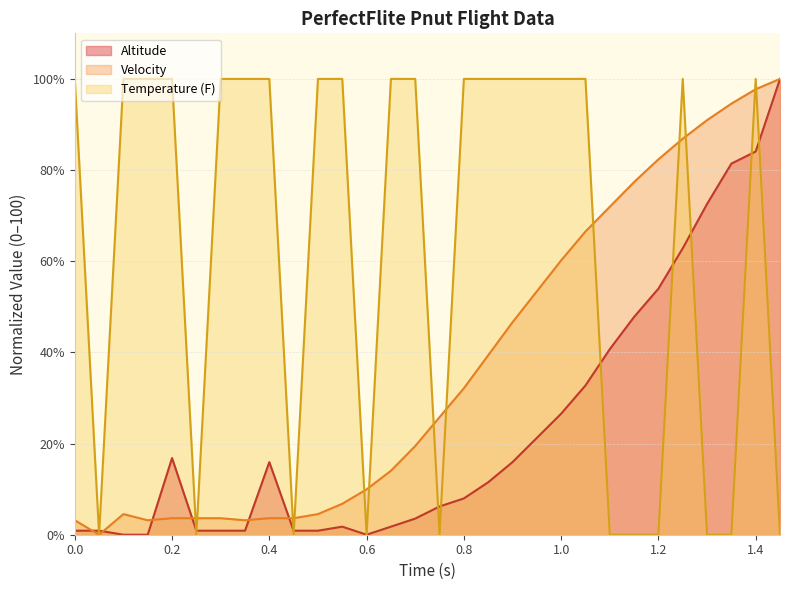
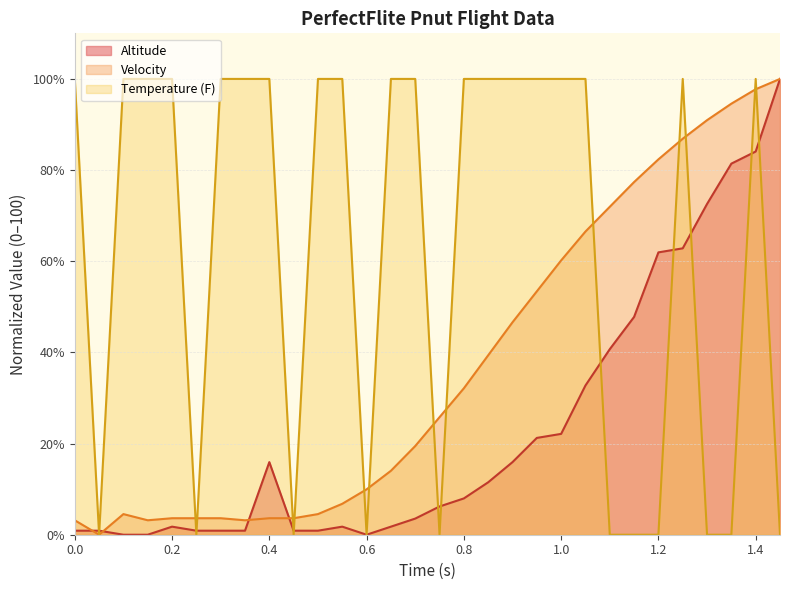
Altitude, 0.2: 17% -> 2%
Altitude, 1.0: 27% -> 22%
Altitude, 1.2: 54% -> 62%
